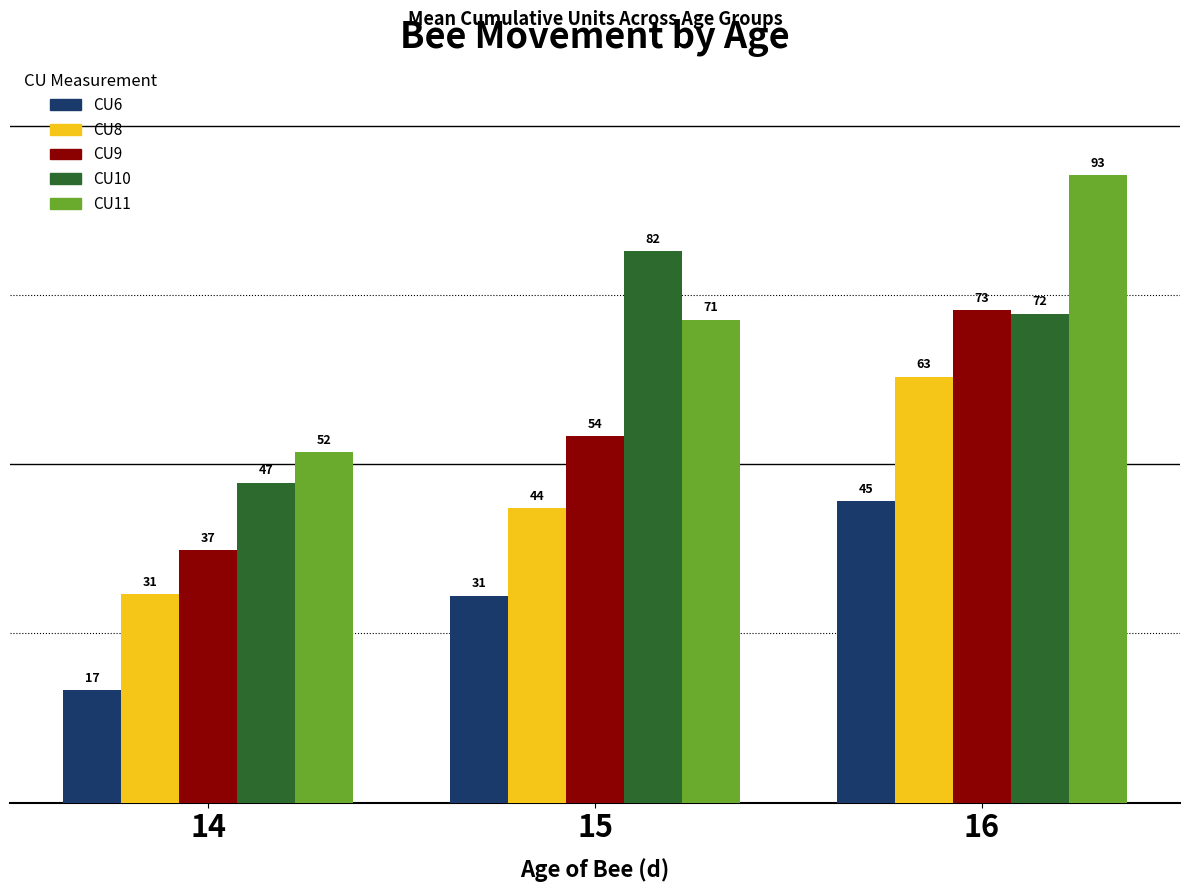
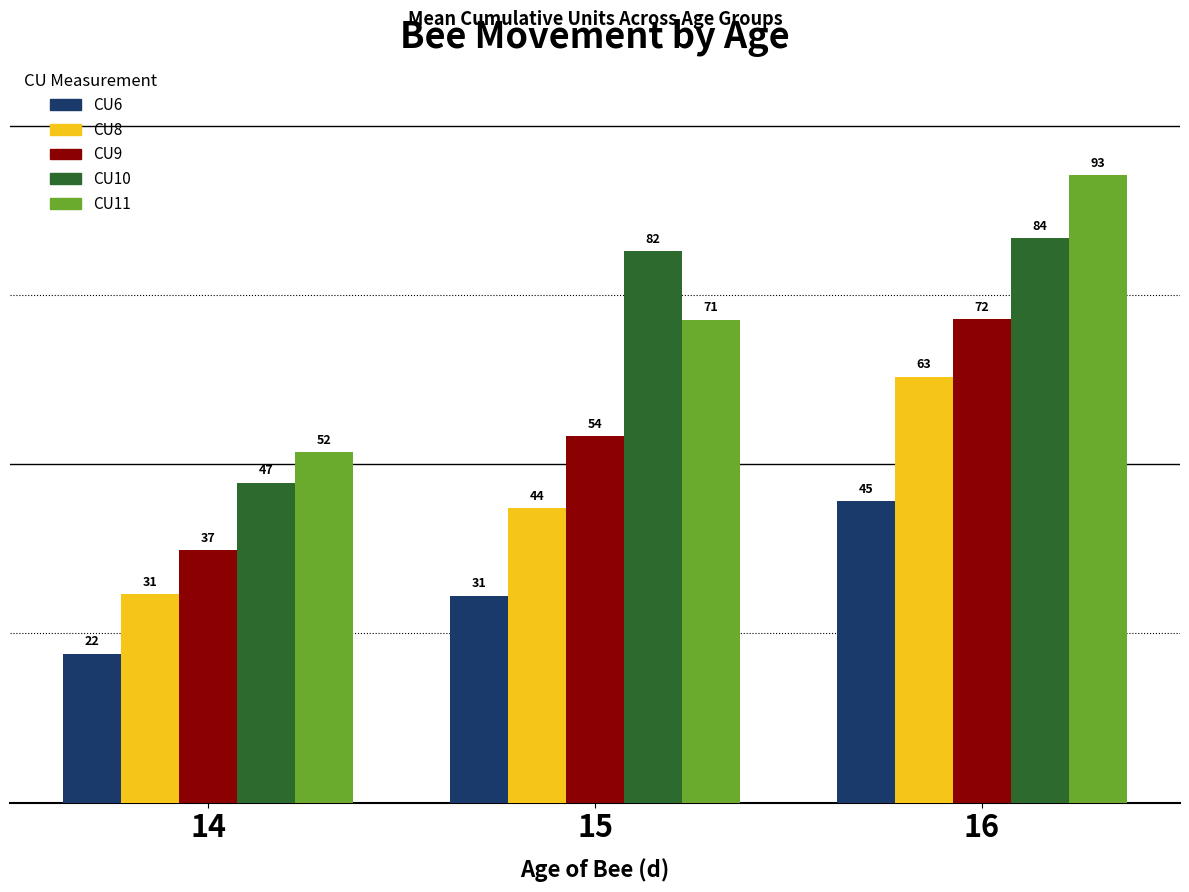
CU6, 14: 17 -> 22
CU9, 16: 73 -> 72
CU10, 16: 72 -> 84
